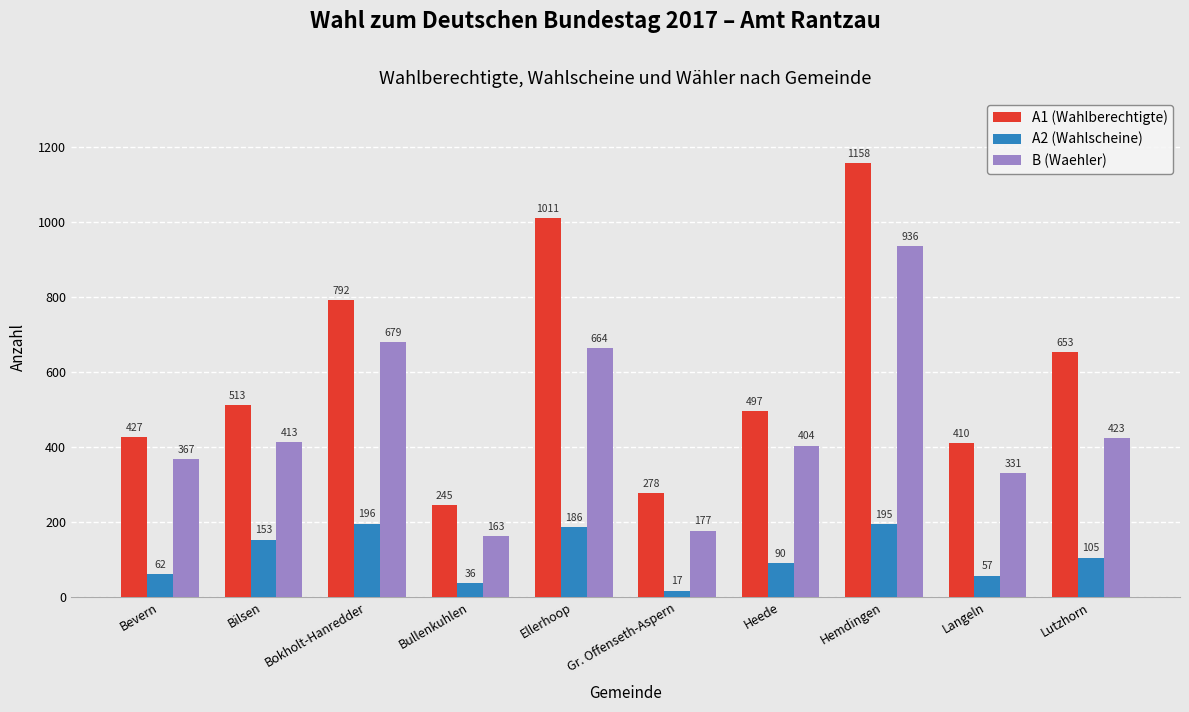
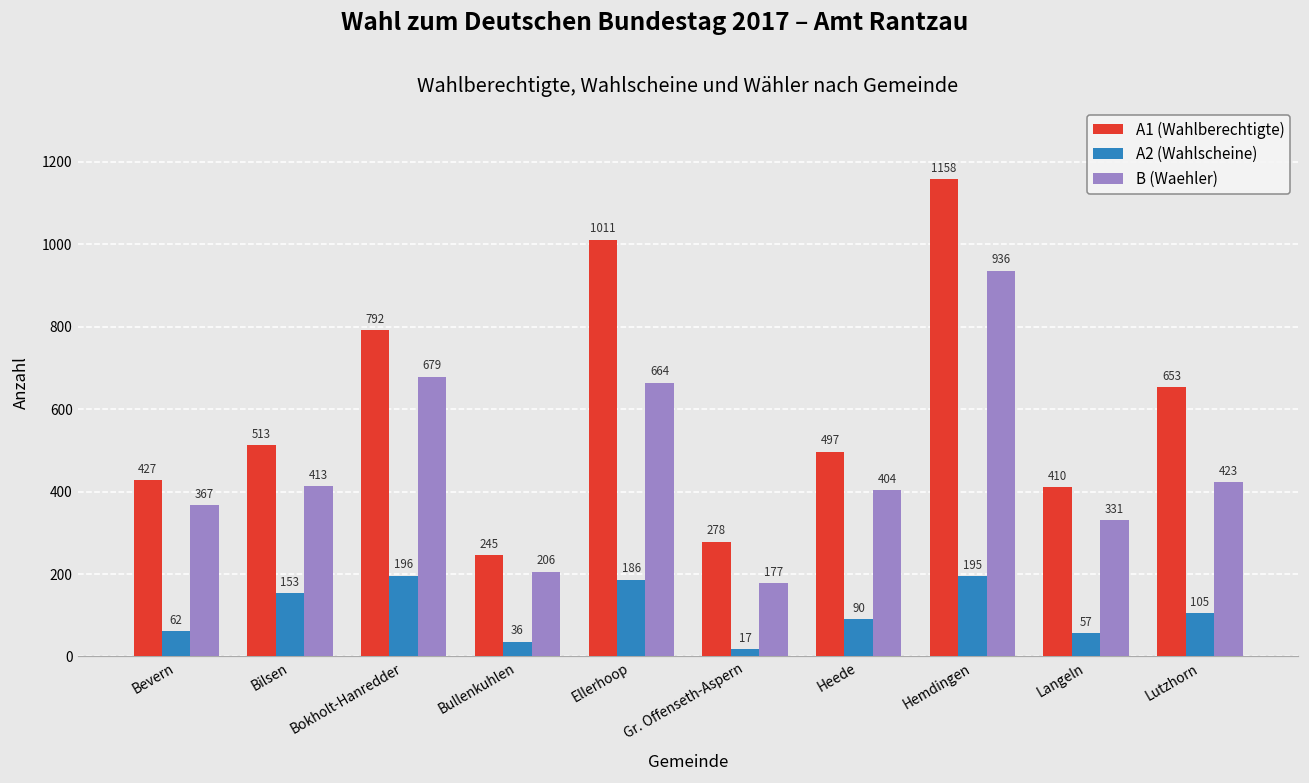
B (Waehler), Bullenkuhlen: 163 -> 206
